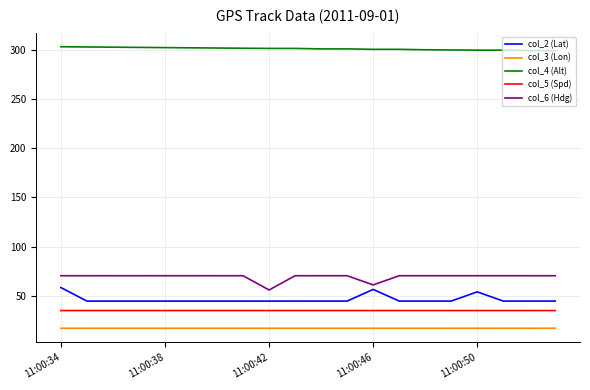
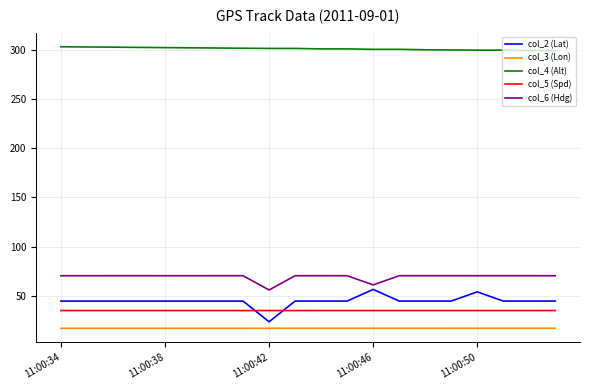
col_2 (Lat), 11:00:34: 60 -> 40
col_2 (Lat), 11:00:42: 40 -> 20
